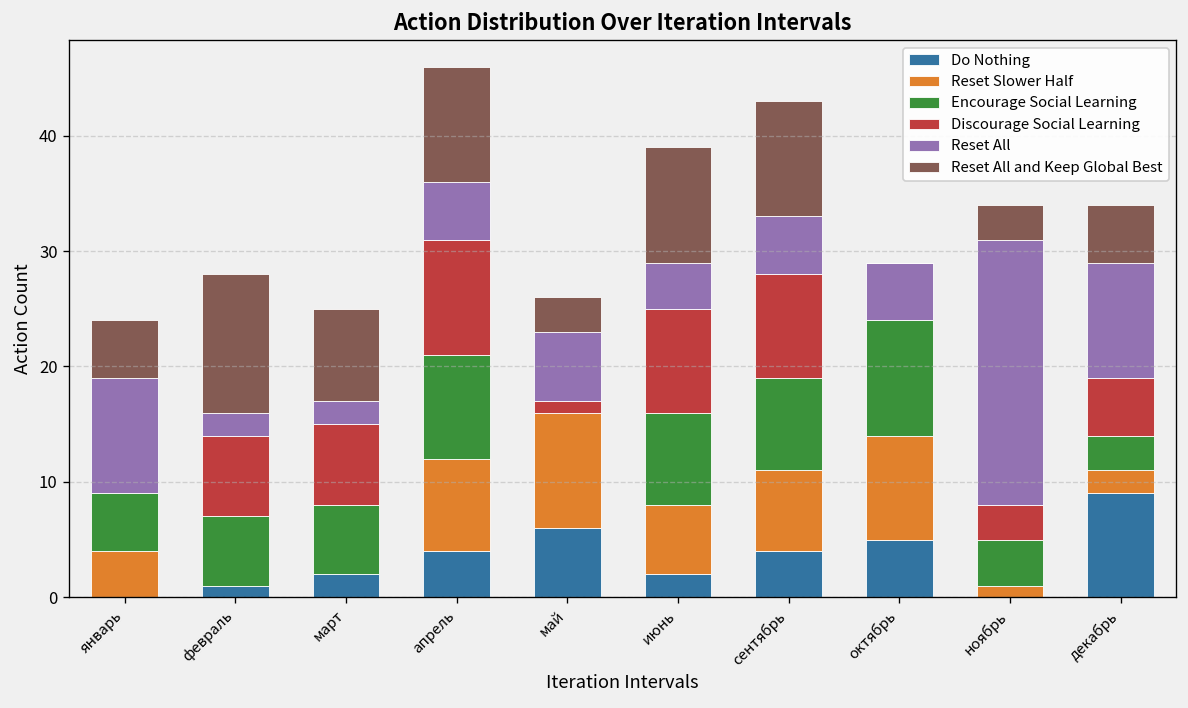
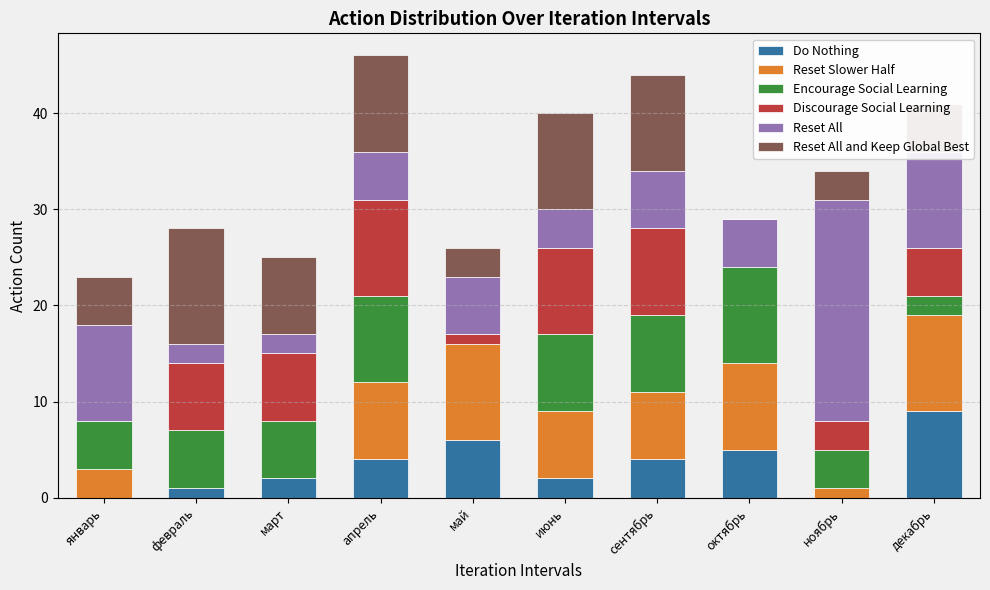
Reset Slower Half, январь: 4 -> 3
Reset Slower Half, июнь: 6 -> 7
Reset All, сентябрь: 5 -> 6
Reset Slower Half, декабрь: 2 -> 10
Encourage Social Learning, декабрь: 3 -> 2
